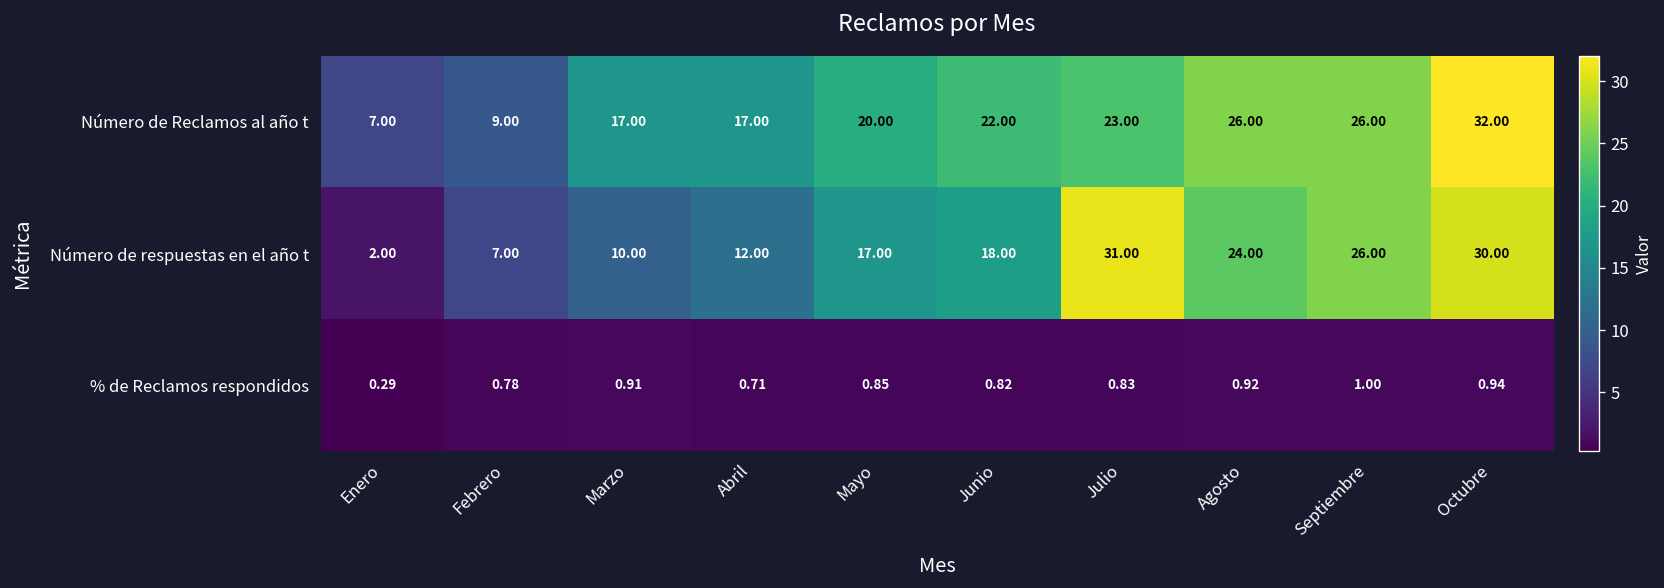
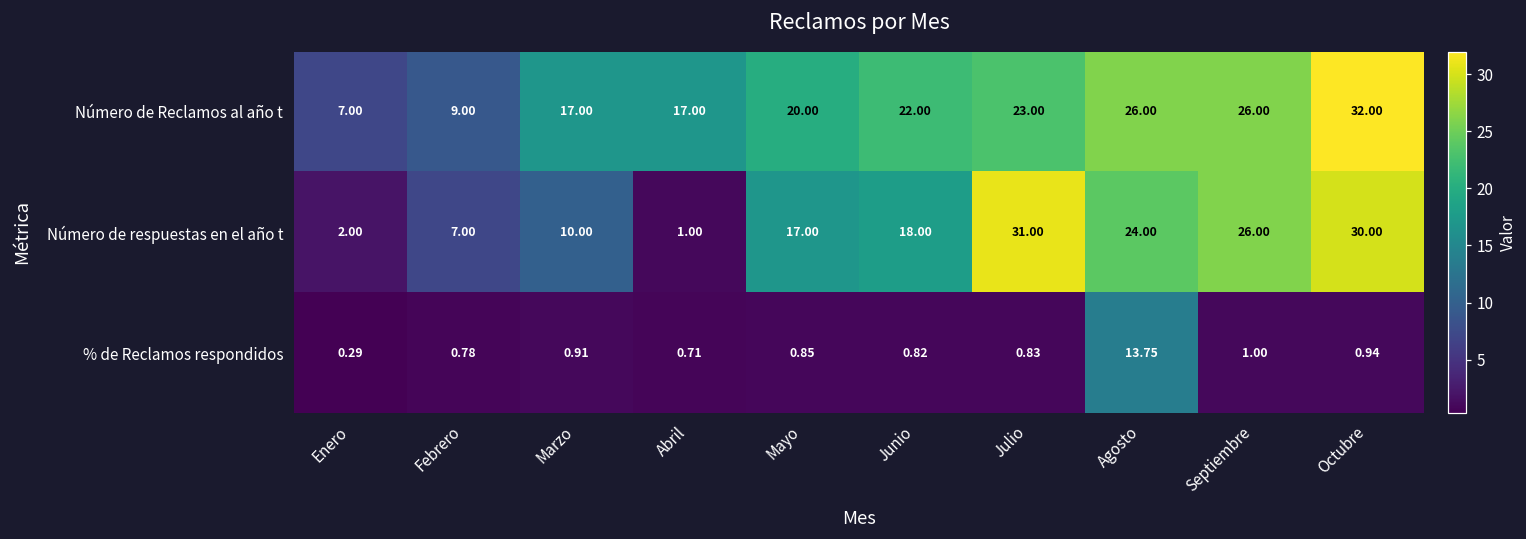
Número de respuestas en el año t, Abril: 12.00 -> 1.00
% de Reclamos respondidos, Agosto: 0.92 -> 13.75
